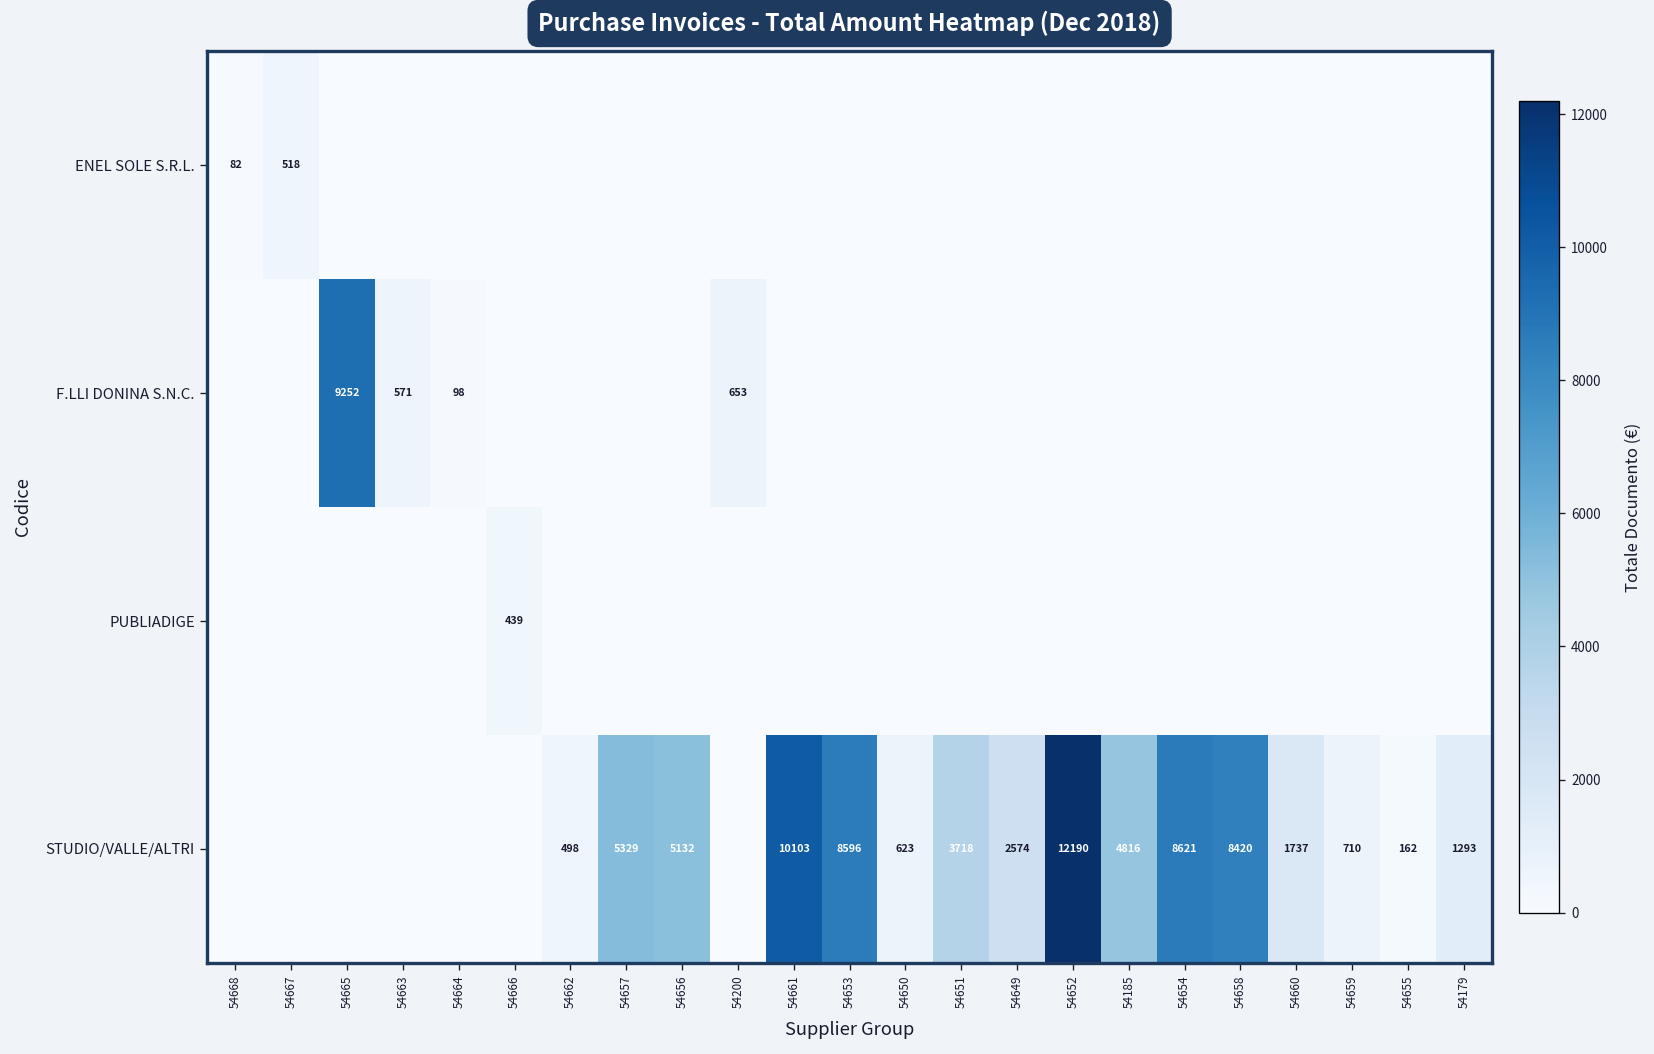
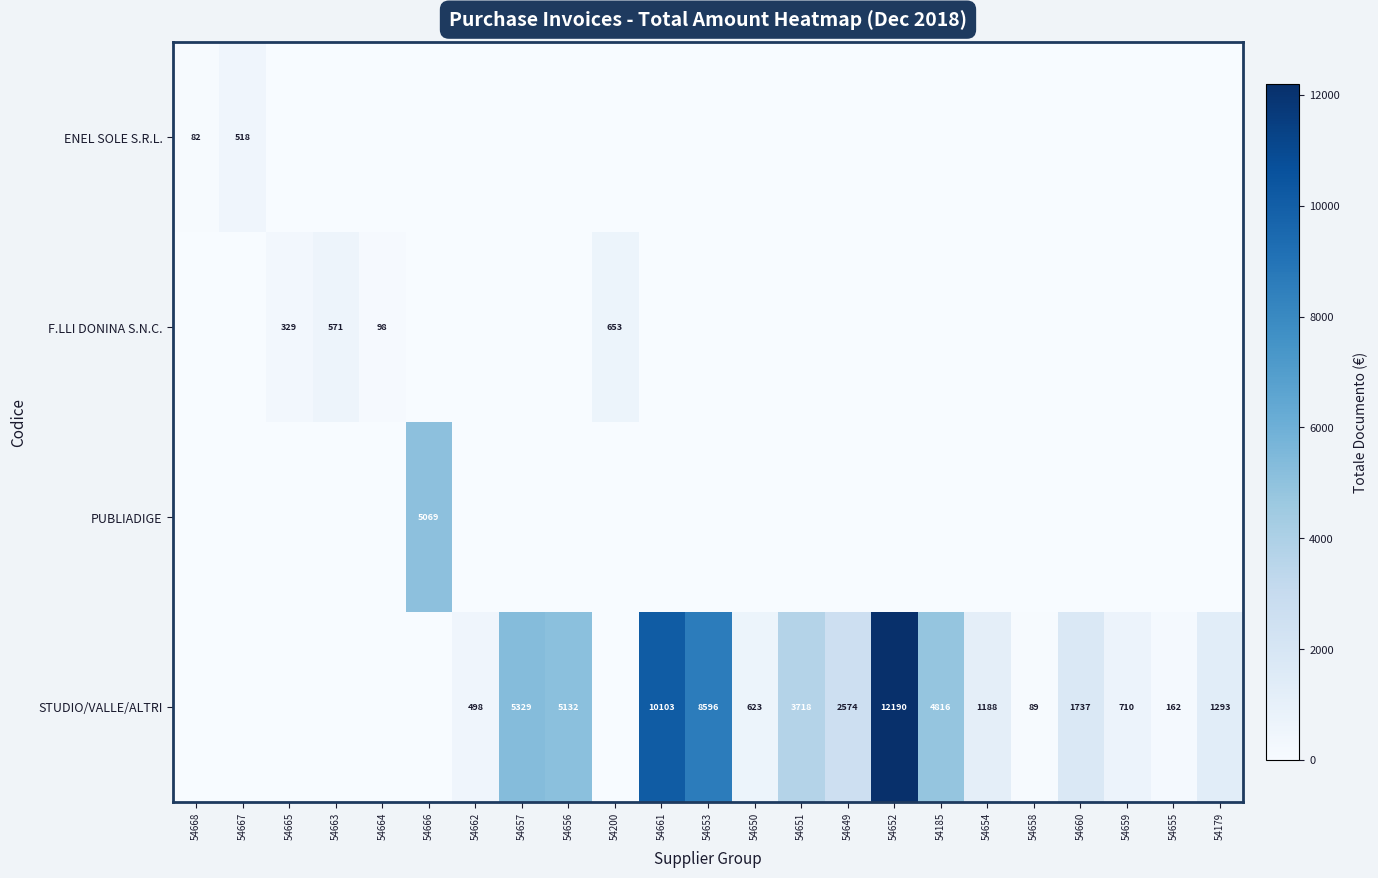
F.LLI DONINA S.N.C., 54665: 9252 -> 329
PUBLIADIGE, 54666: 439 -> 5069
STUDIO/VALLE/ALTRI, 54654: 8621 -> 1188
STUDIO/VALLE/ALTRI, 54658: 8420 -> 89
